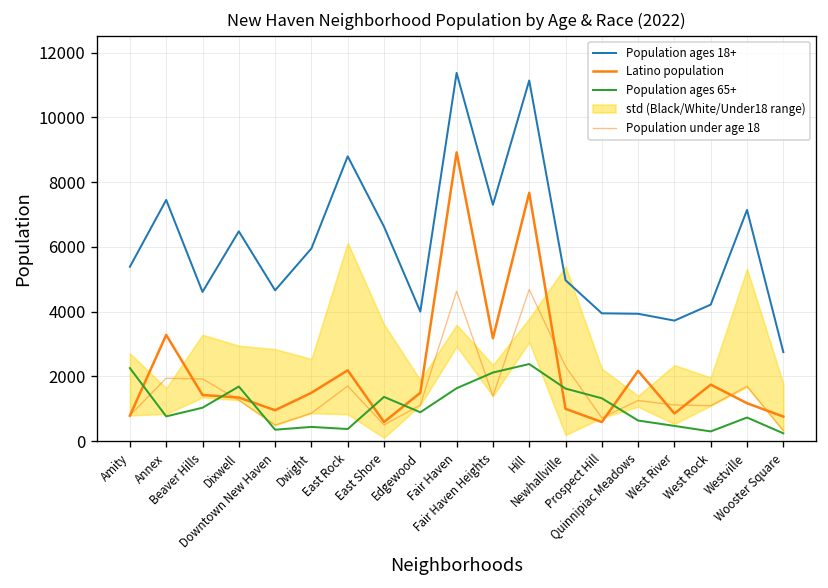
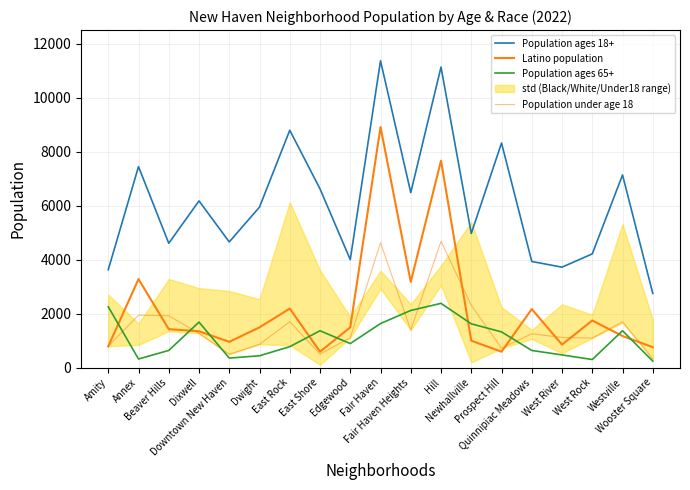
Population ages 18+, Amity: 5400 -> 3600
Population ages 65+, Annex: 800 -> 300
Population ages 65+, Beaver Hills: 1000 -> 600
Population ages 18+, Dixwell: 6500 -> 6200
Population ages 65+, East Rock: 400 -> 800
Population ages 18+, Fair Haven Heights: 7300 -> 6500
Population ages 18+, Prospect Hill: 3900 -> 8300
Population ages 65+, Westville: 700 -> 1400
